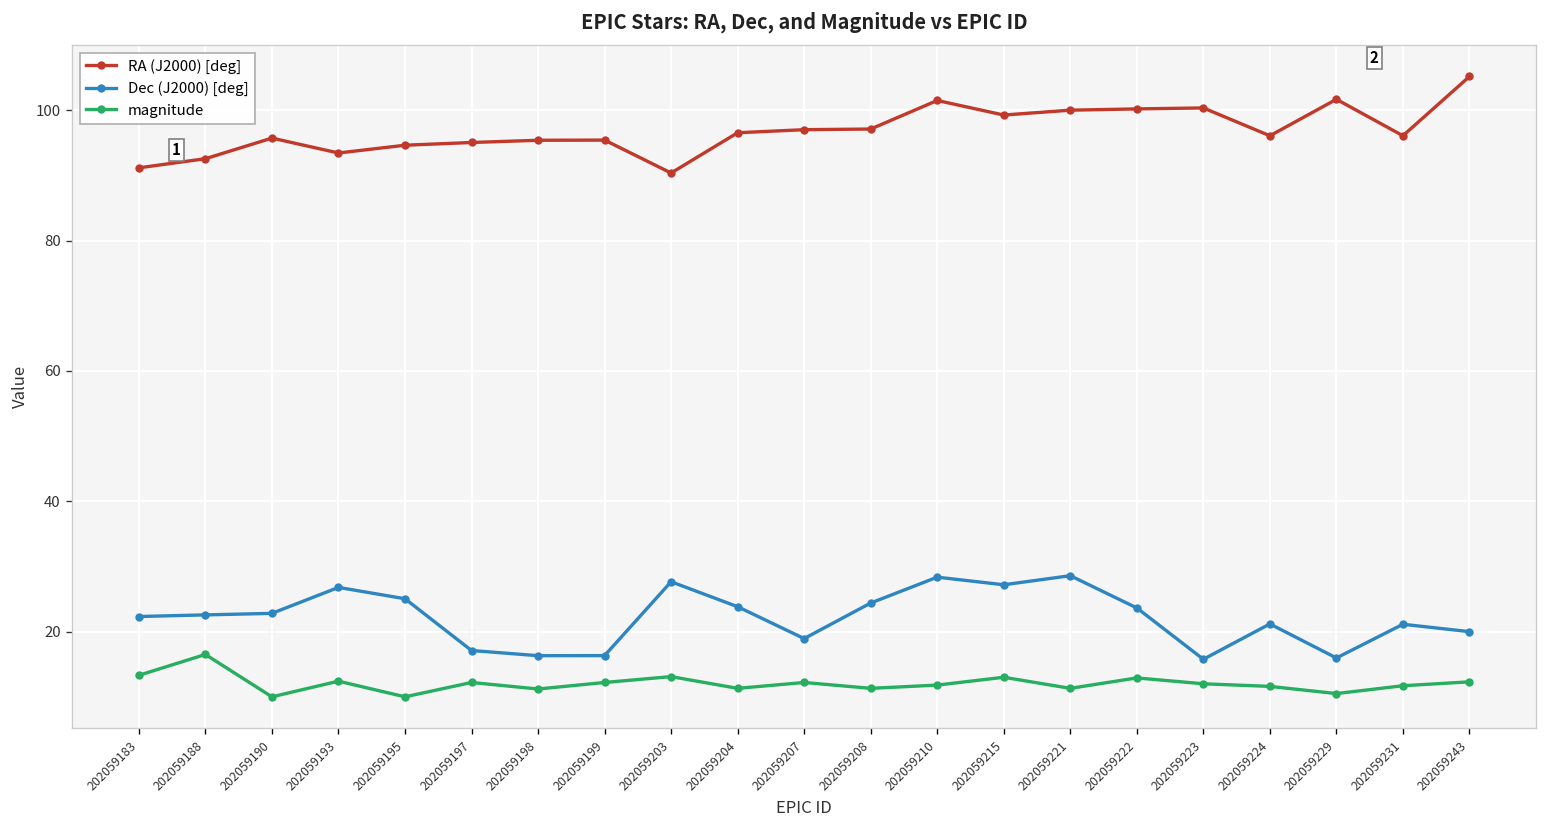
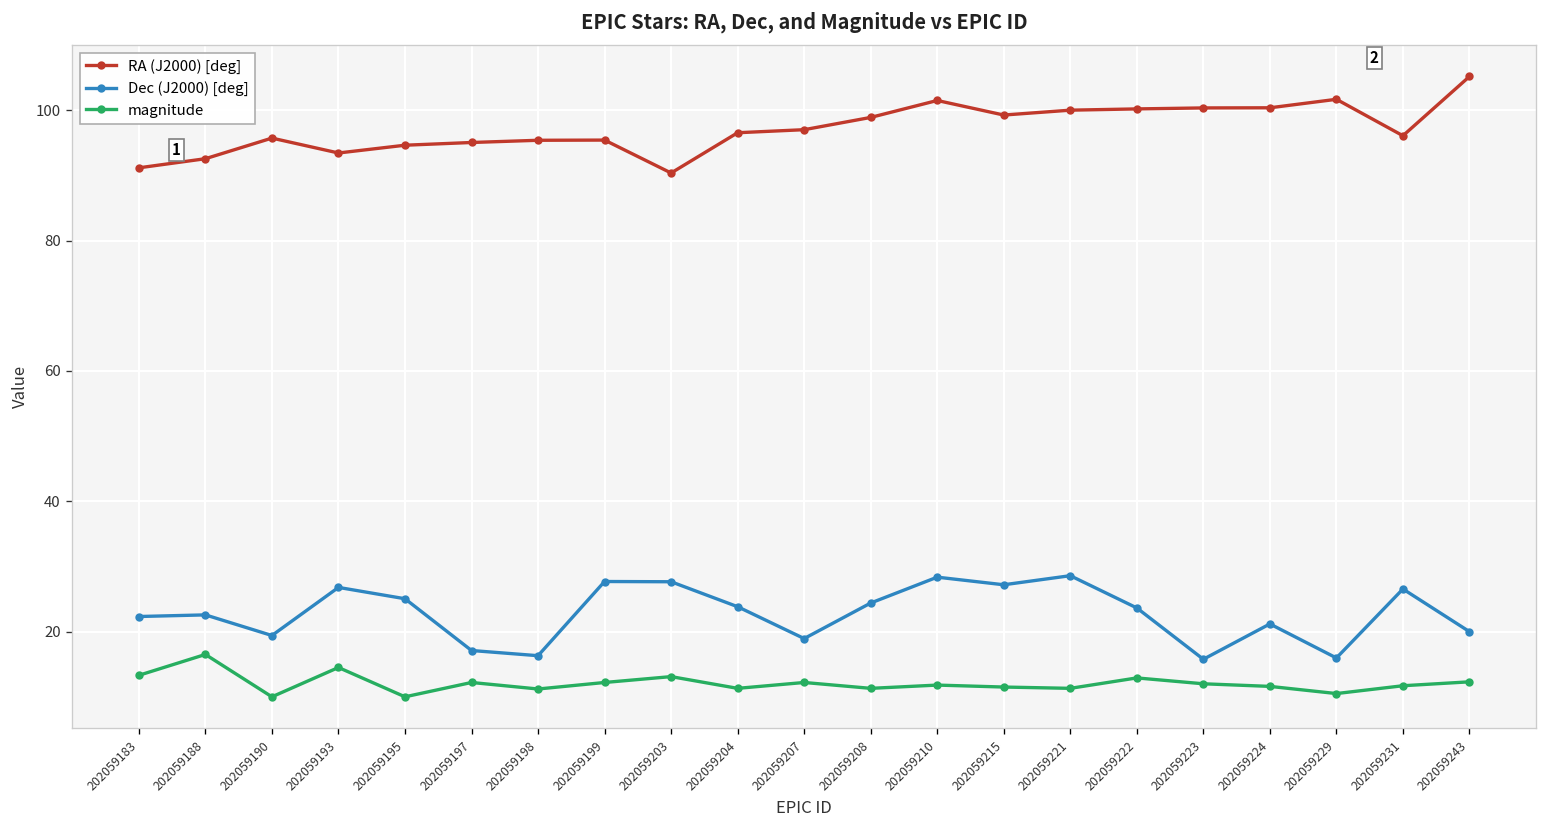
Dec (J2000) [deg], 202059190: 23 -> 19
magnitude, 202059193: 12 -> 15
Dec (J2000) [deg], 202059199: 16 -> 28
RA (J2000) [deg], 202059208: 97 -> 99
magnitude, 202059215: 13 -> 12
RA (J2000) [deg], 202059224: 96 -> 100
Dec (J2000) [deg], 202059231: 21 -> 27
